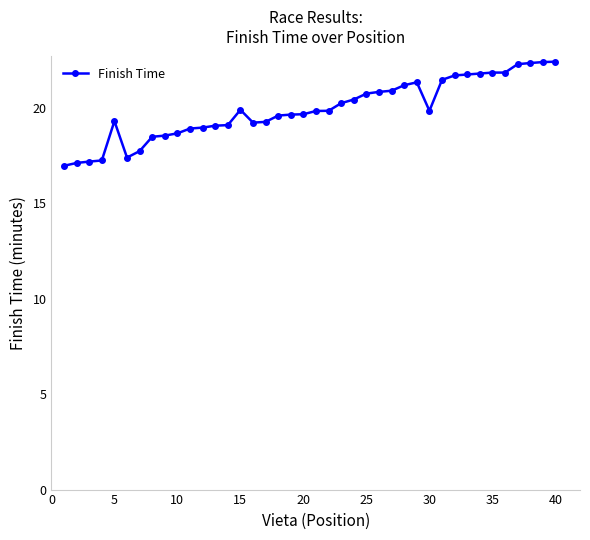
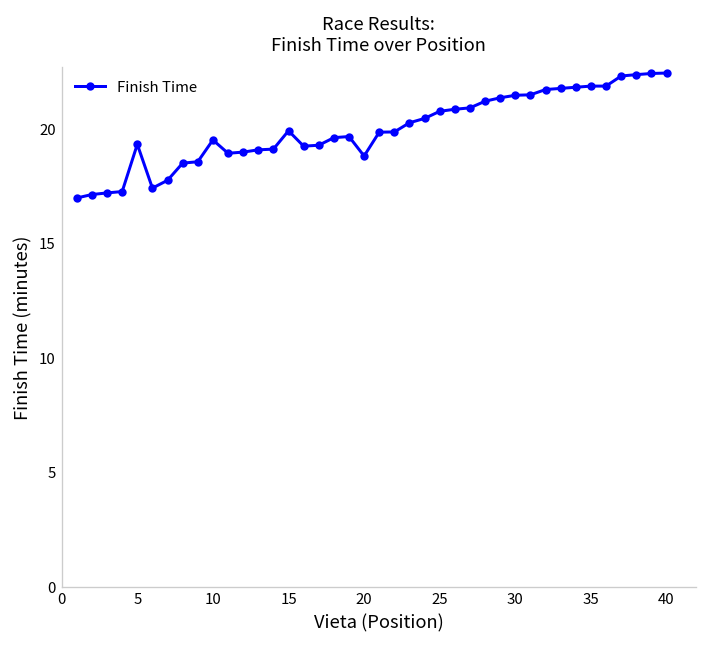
10: 18.7 -> 19.5
20: 19.7 -> 18.8
30: 19.8 -> 21.4
